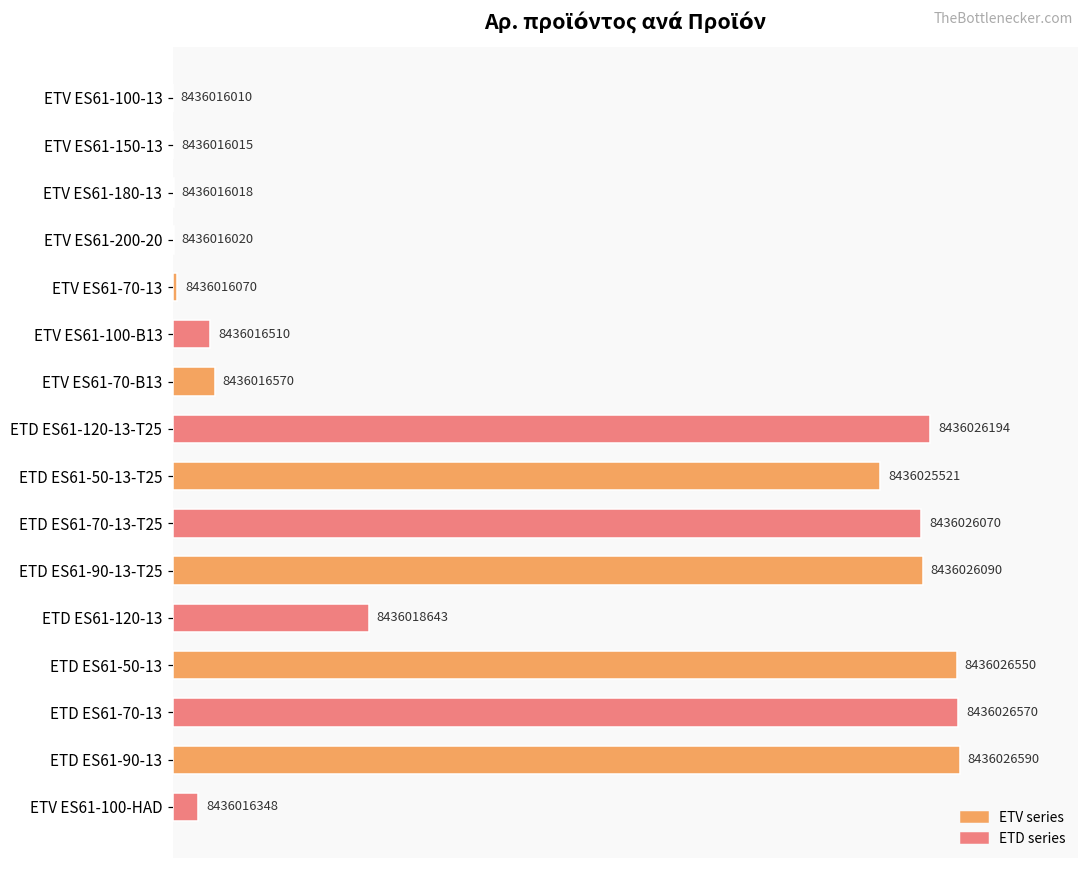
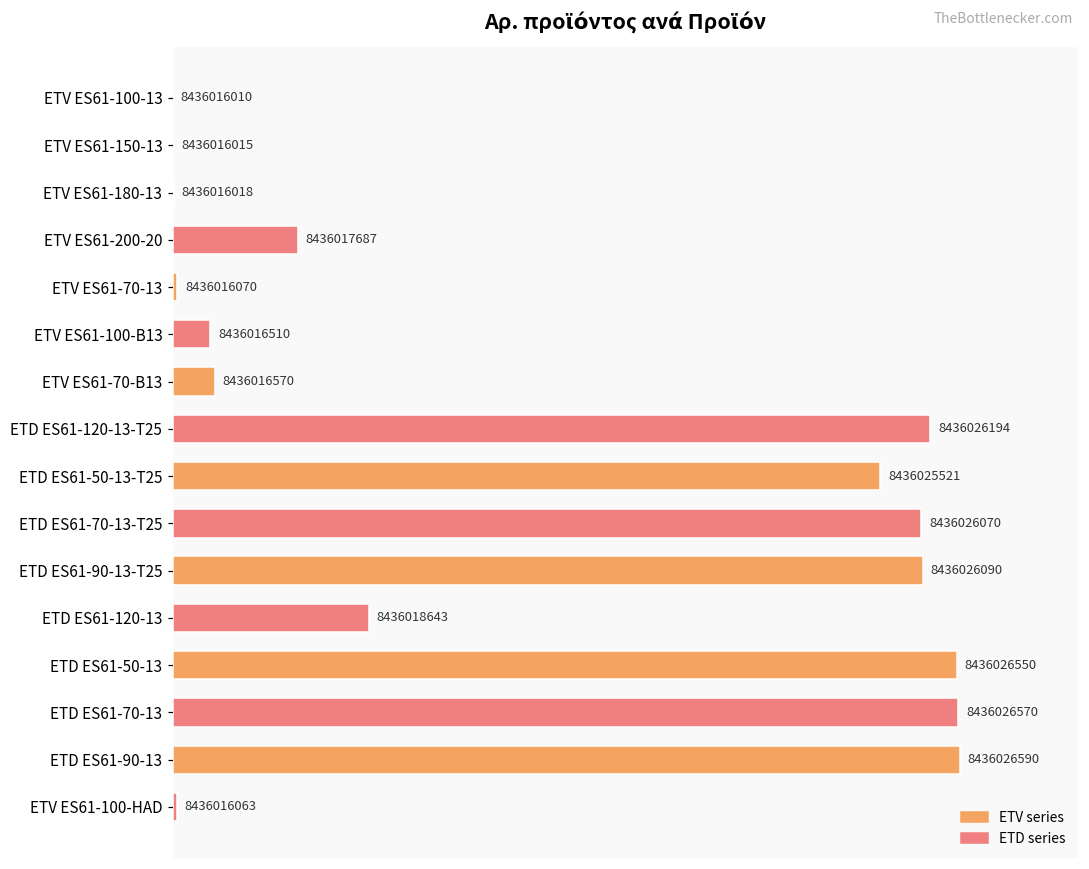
ETV ES61-200-20: 8436016020 -> 8436017687
ETV ES61-100-HAD: 8436016348 -> 8436016063
